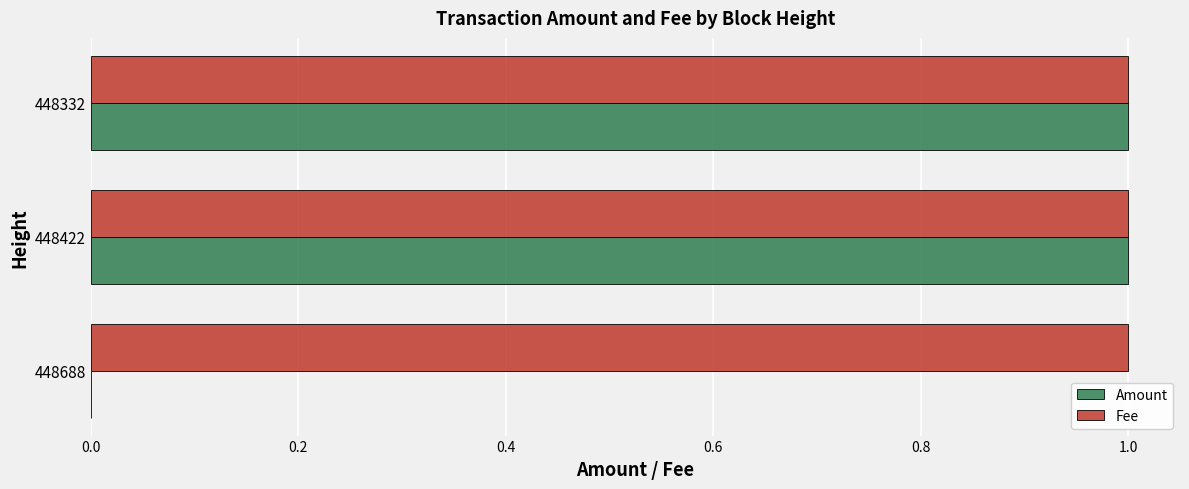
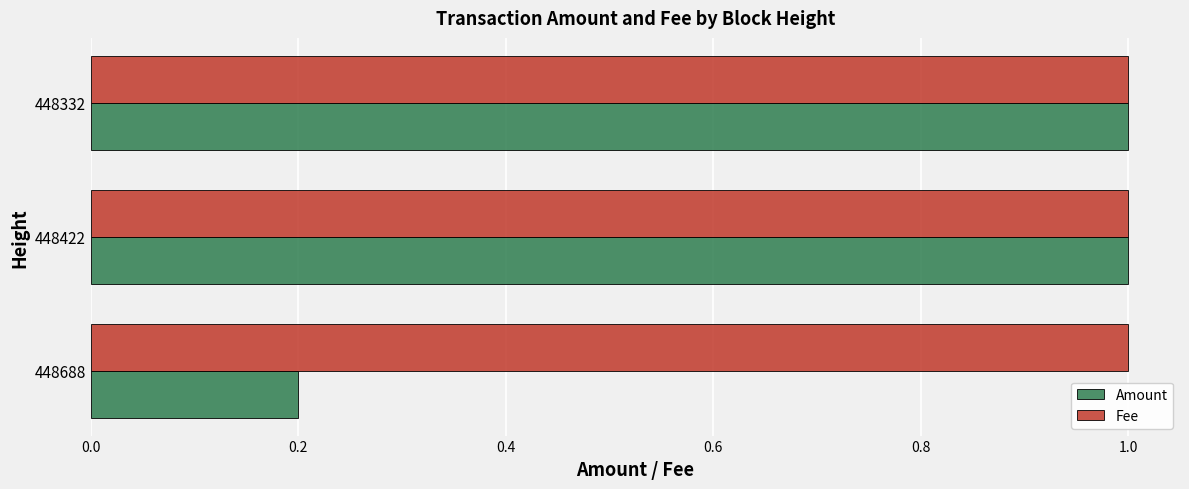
Amount, 448688: 0.0 -> 0.2
